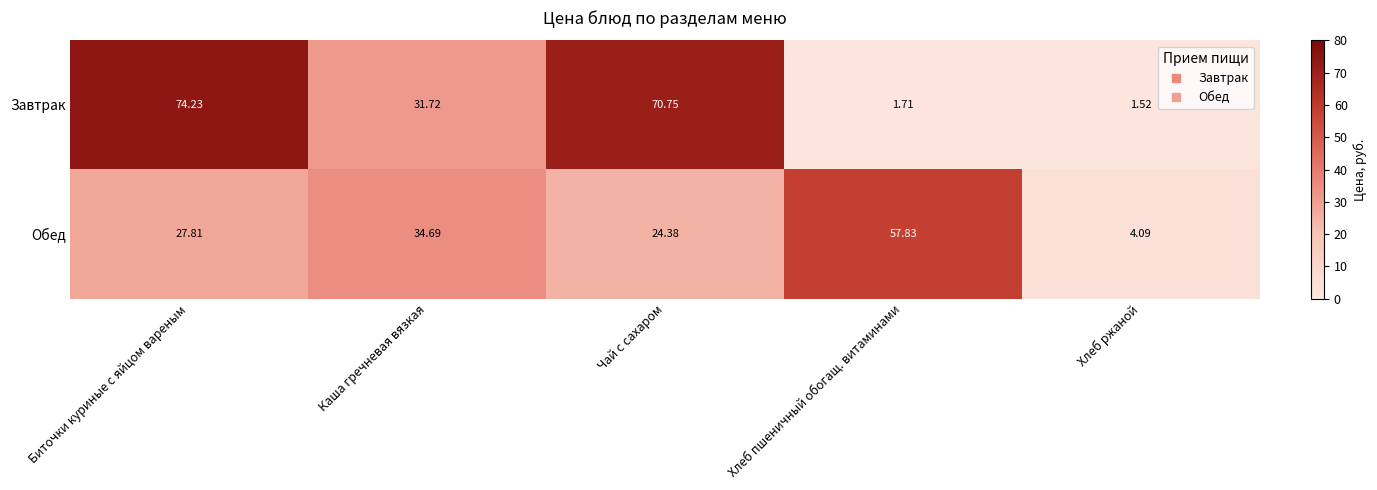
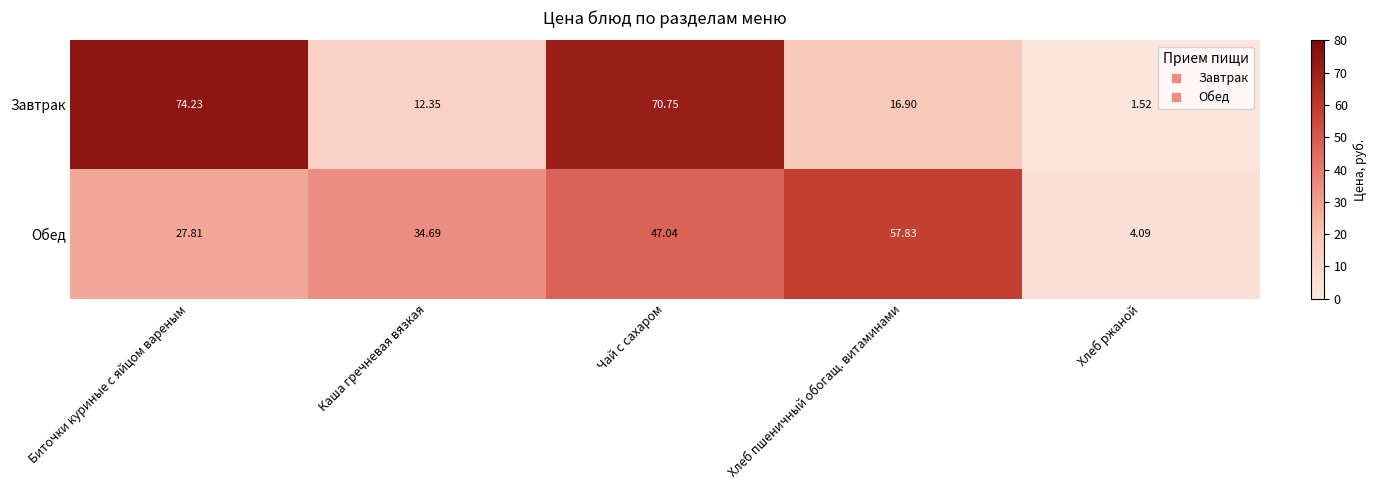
Завтрак, Каша гречневая вязкая: 31.72 -> 12.35
Завтрак, Хлеб пшеничный обогащ. витаминами: 1.71 -> 16.90
Обед, Чай с сахаром: 24.38 -> 47.04
